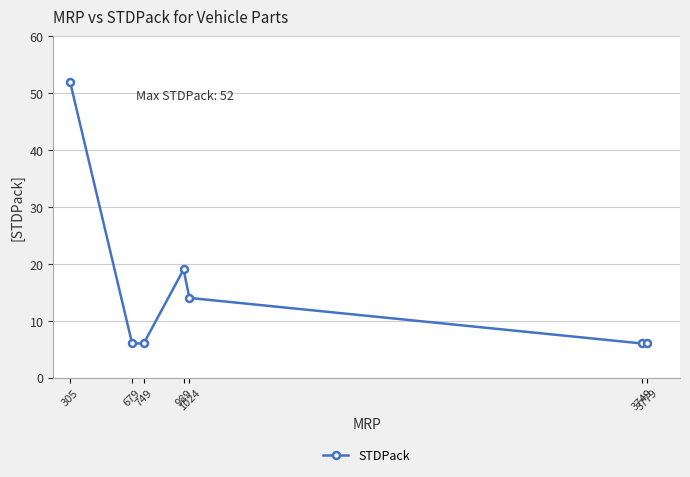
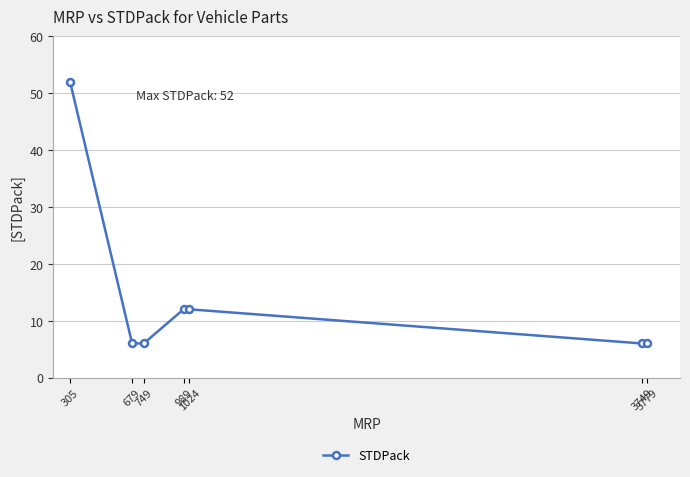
989: 19 -> 12
1024: 14 -> 12
